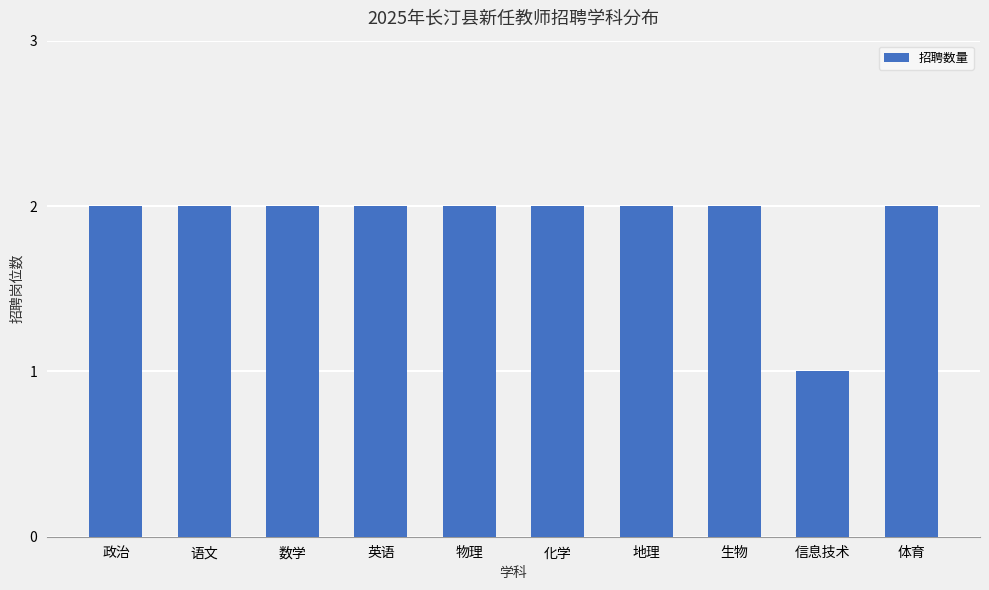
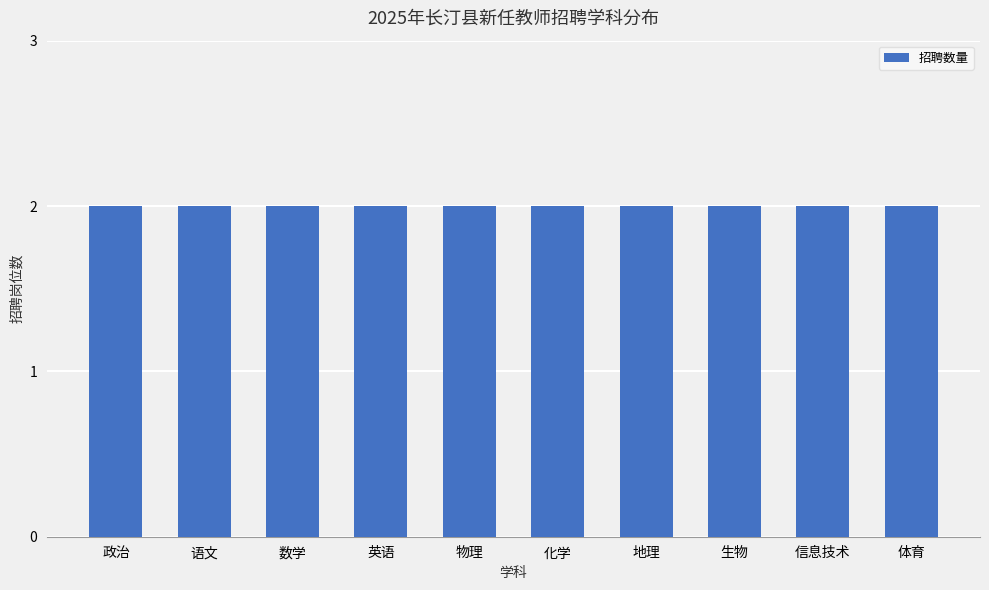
信息技术: 1 -> 2
